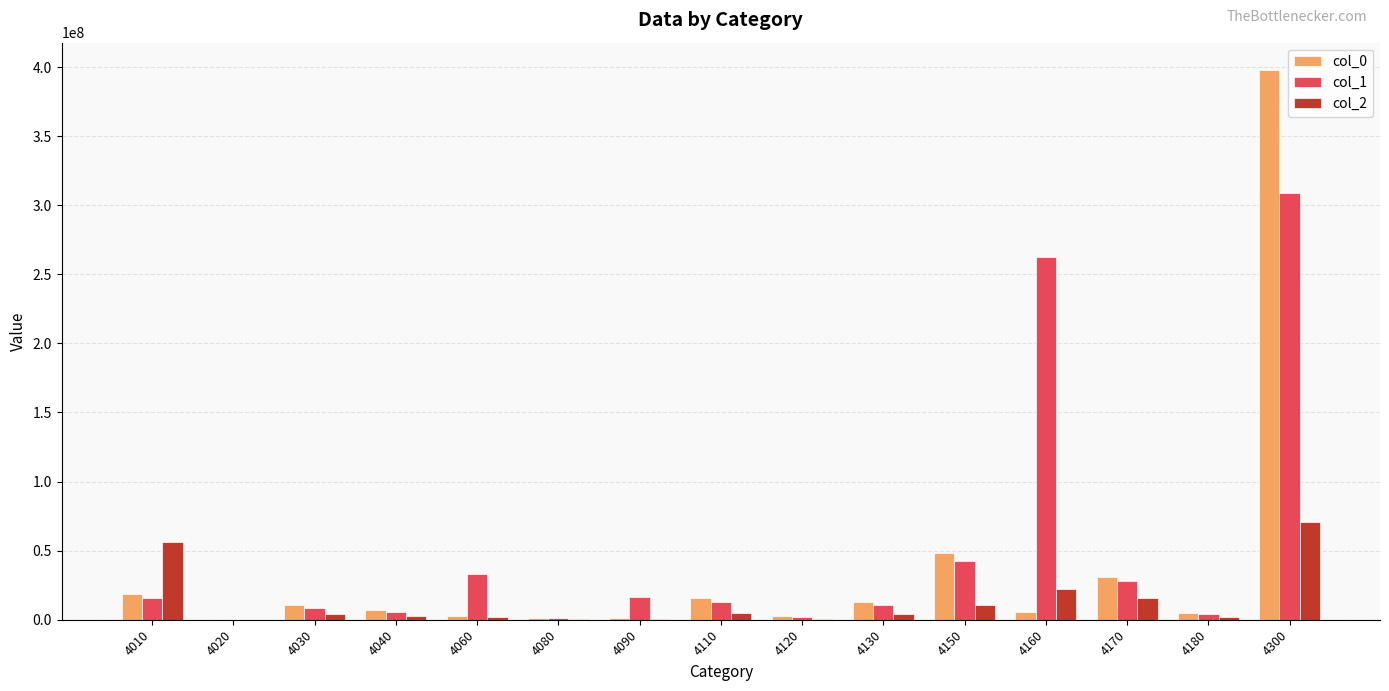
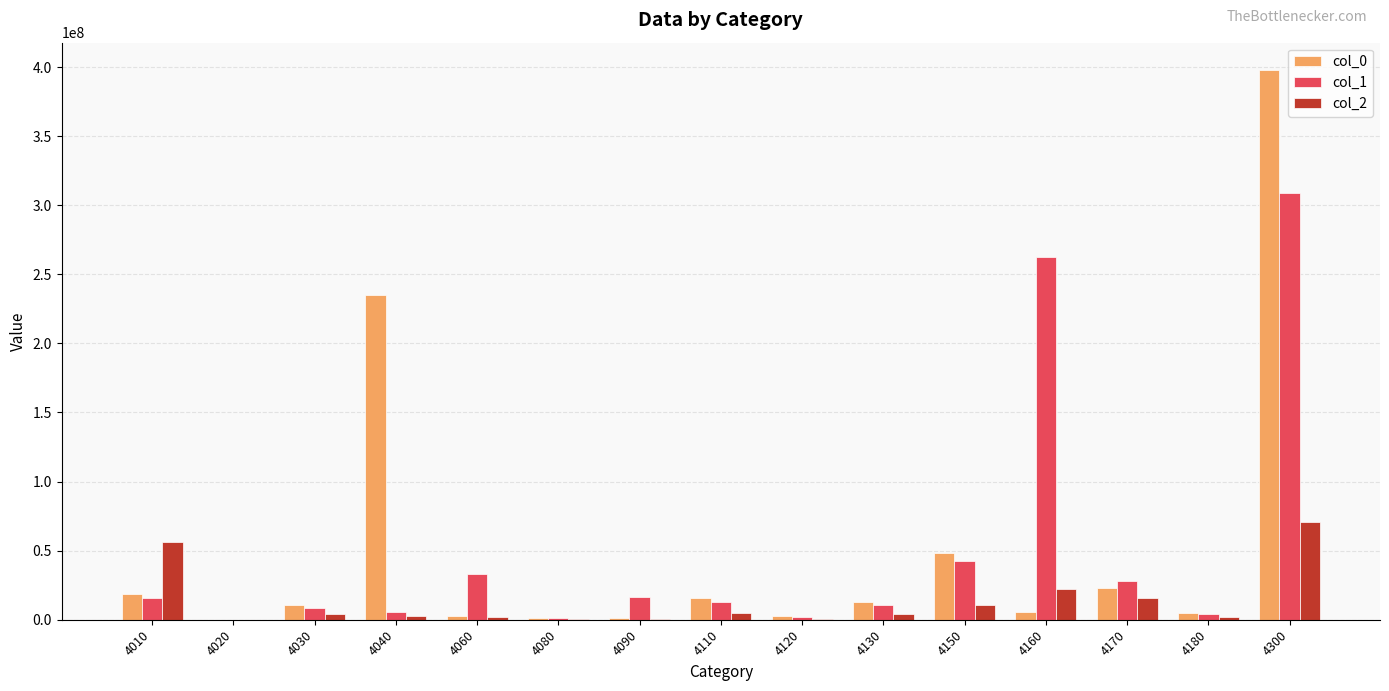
col_0, 4040: 7000000 -> 235000000
col_0, 4170: 31000000 -> 23000000
